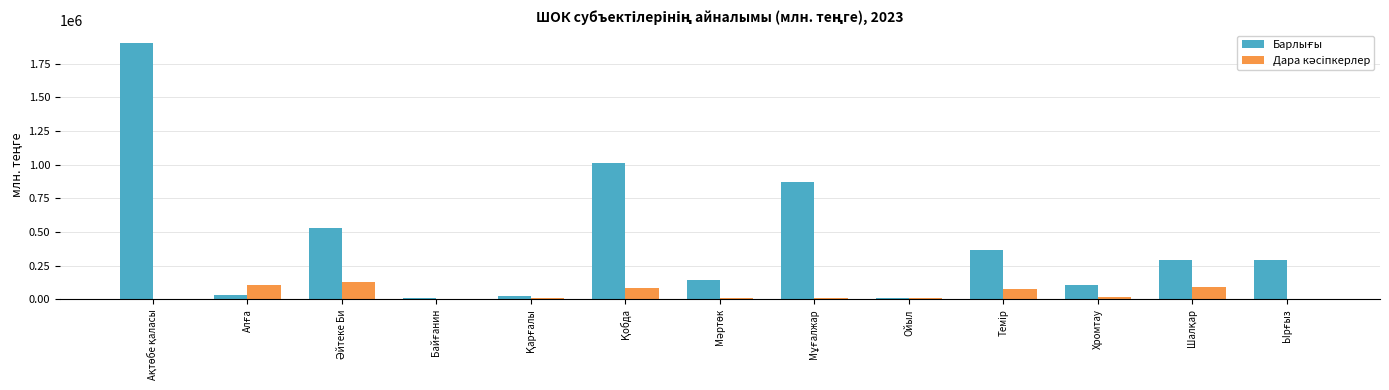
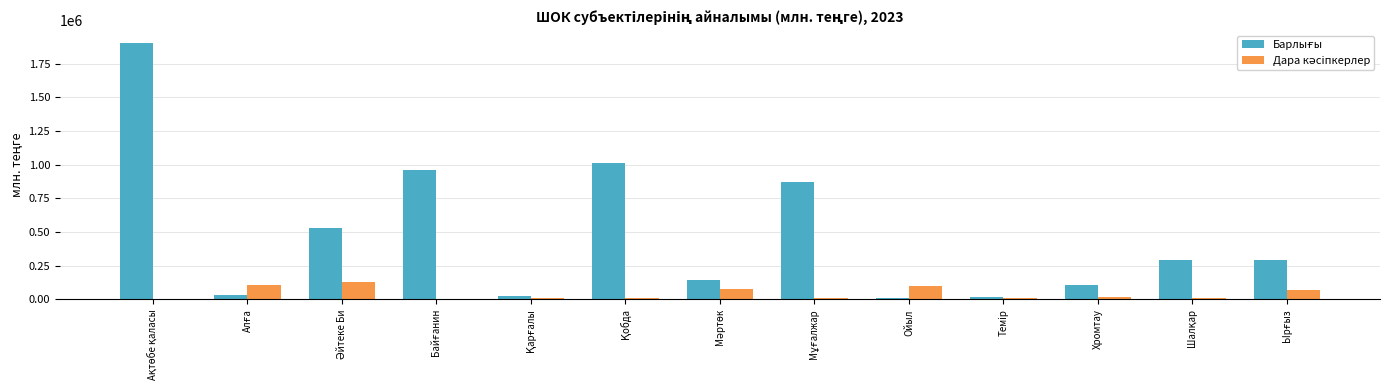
Барлығы, Байғанин: 10000 -> 960000
Дара кәсіпкерлер, Қобда: 90000 -> 10000
Дара кәсіпкерлер, Мәртөк: 10000 -> 80000
Дара кәсіпкерлер, Ойыл: 10000 -> 100000
Барлығы, Темір: 370000 -> 20000
Дара кәсіпкерлер, Темір: 80000 -> 10000
Дара кәсіпкерлер, Шалқар: 90000 -> 10000
Дара кәсіпкерлер, Ырғыз: 10000 -> 70000
